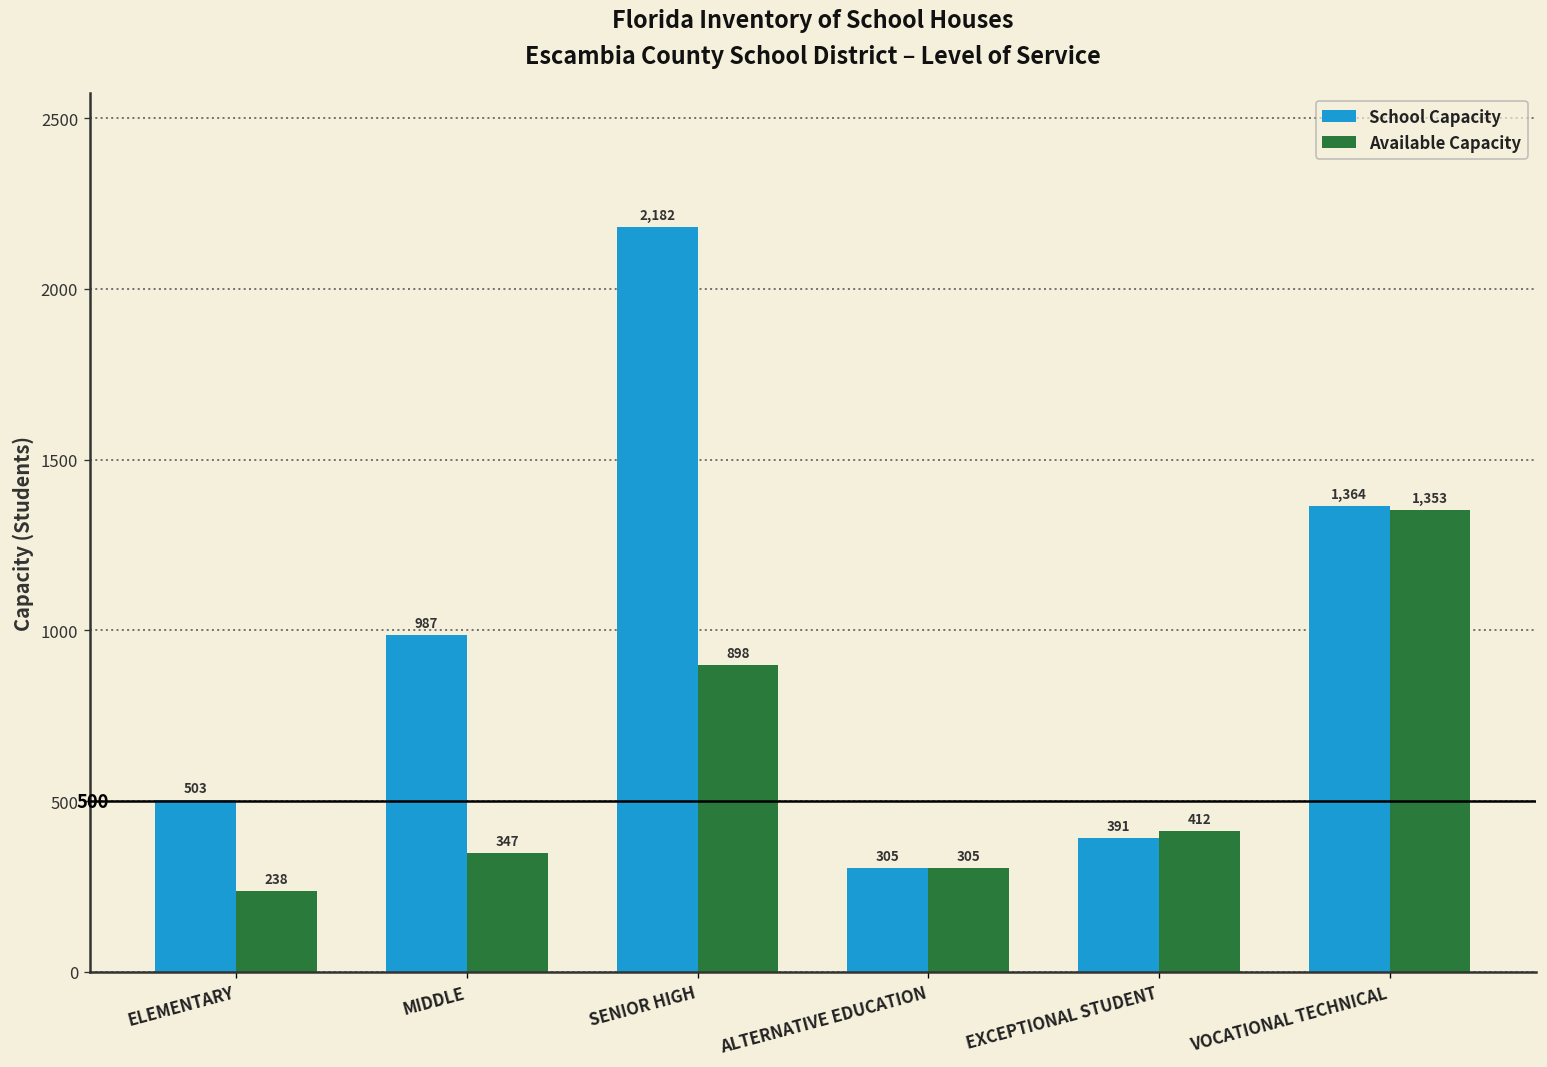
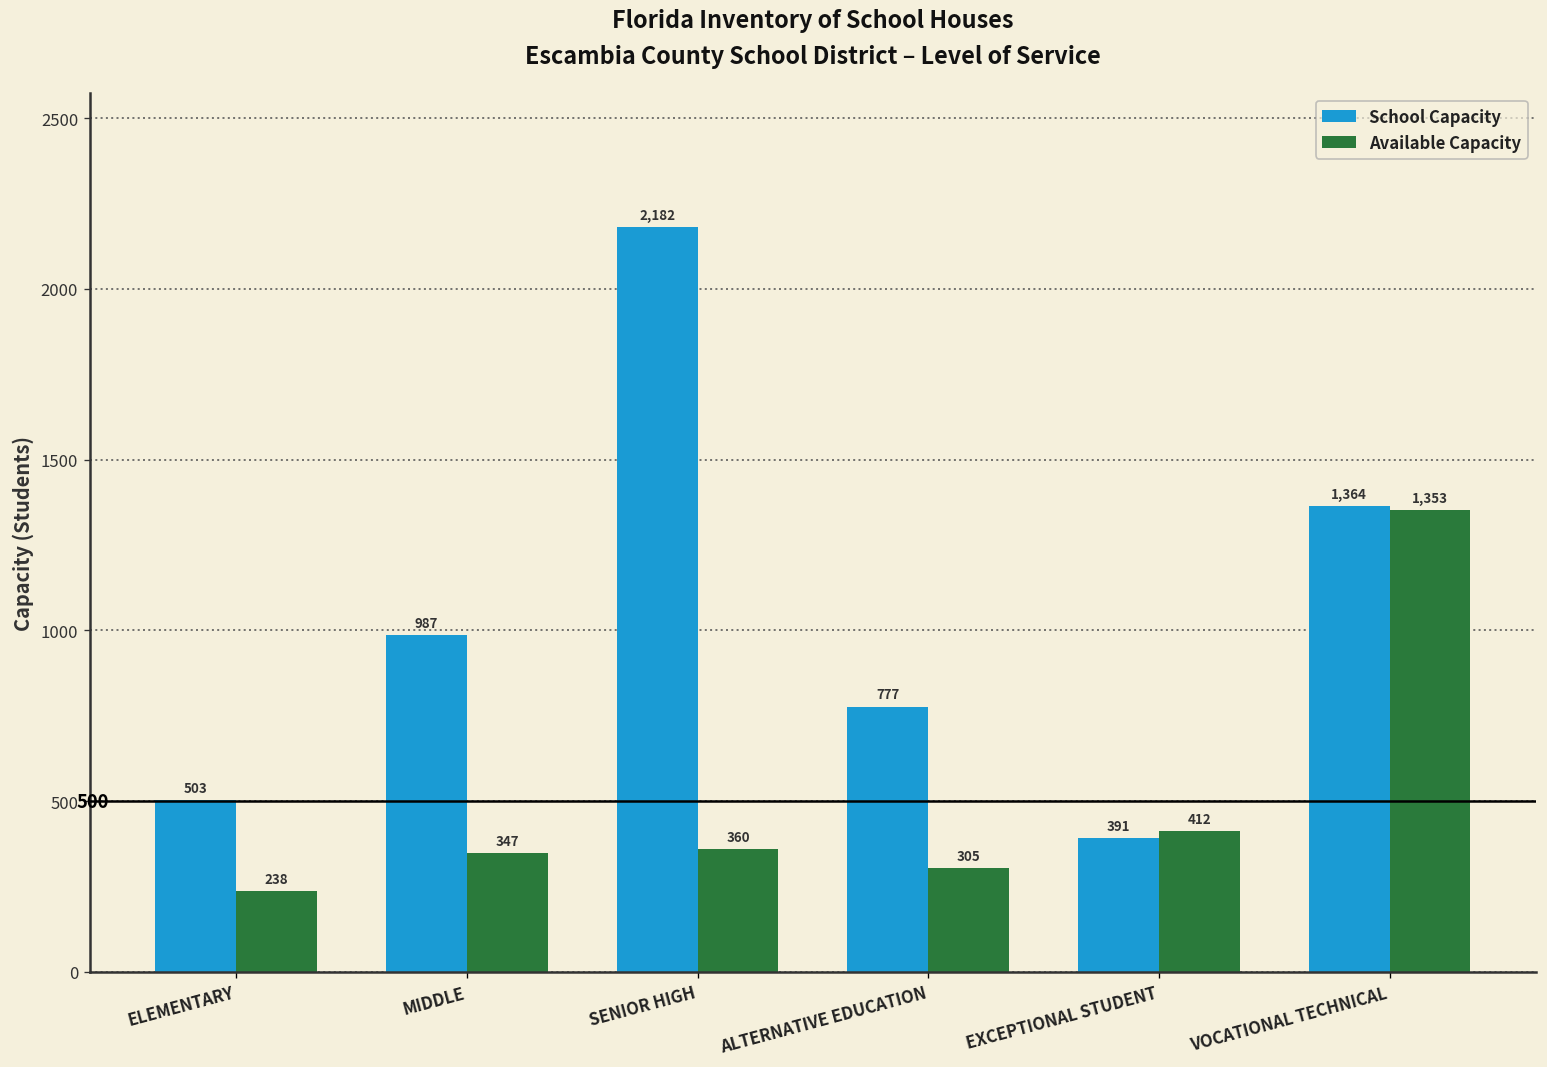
Available Capacity, SENIOR HIGH: 898 -> 360
School Capacity, ALTERNATIVE EDUCATION: 305 -> 777
